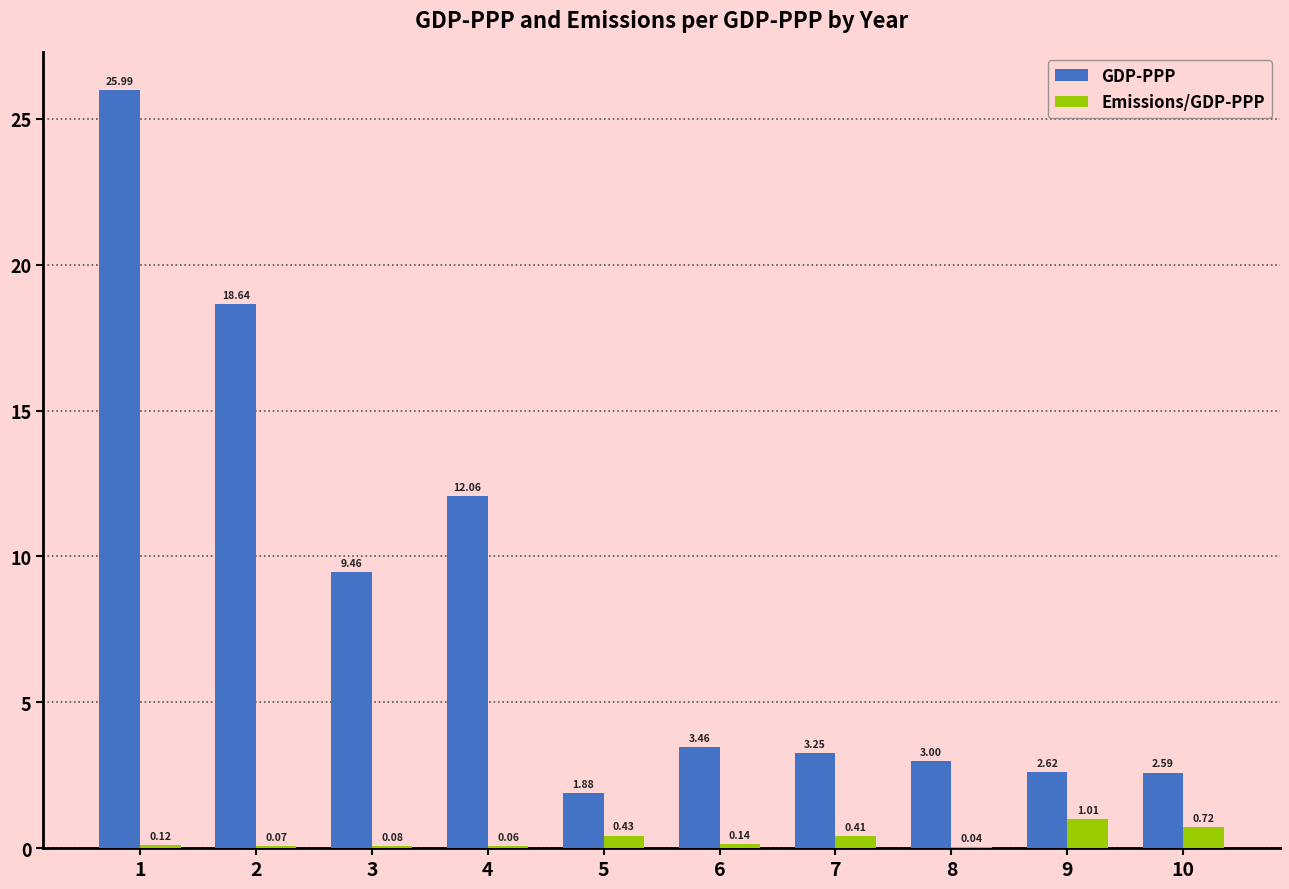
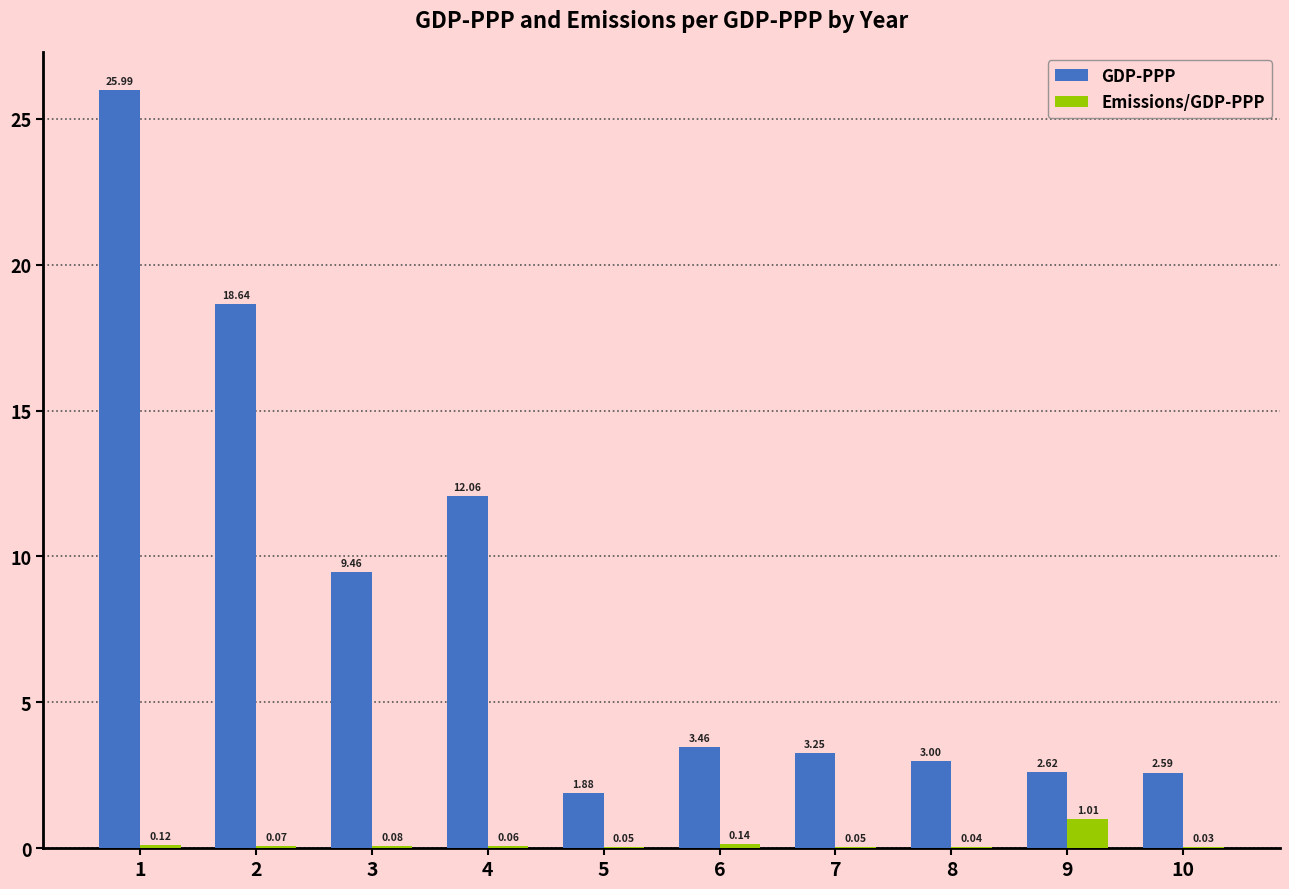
Emissions/GDP-PPP, 5: 0.43 -> 0.05
Emissions/GDP-PPP, 7: 0.41 -> 0.05
Emissions/GDP-PPP, 10: 0.72 -> 0.03
